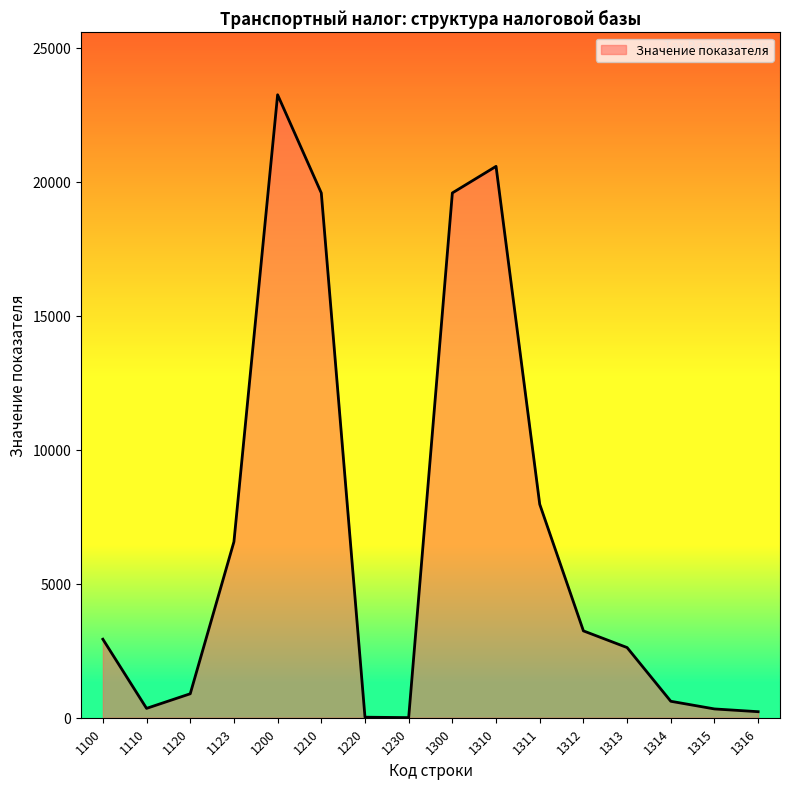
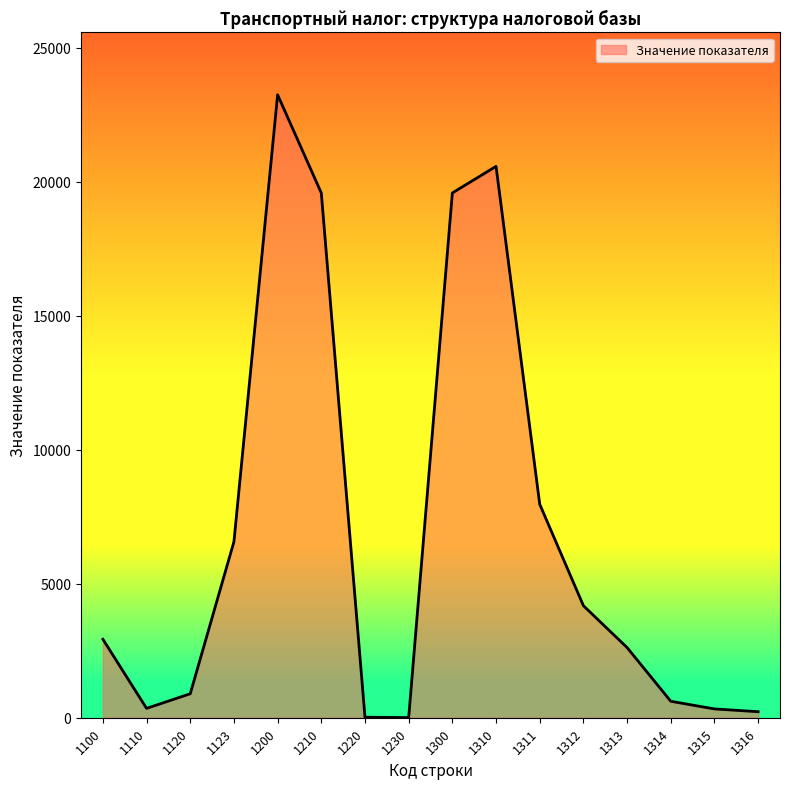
1312: 3200 -> 4200
